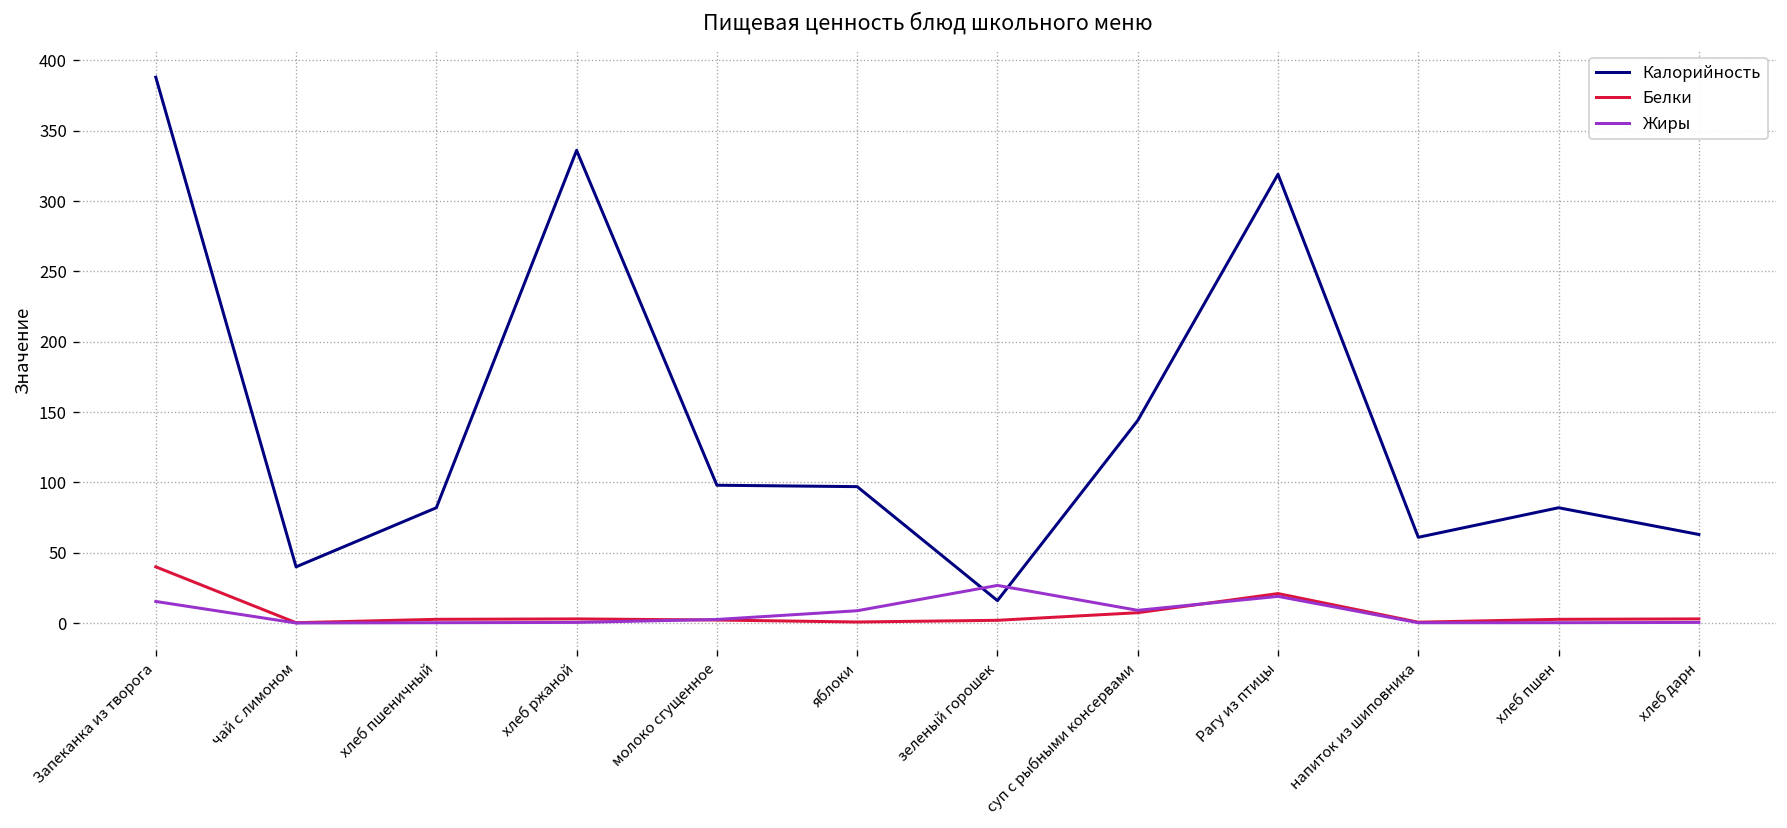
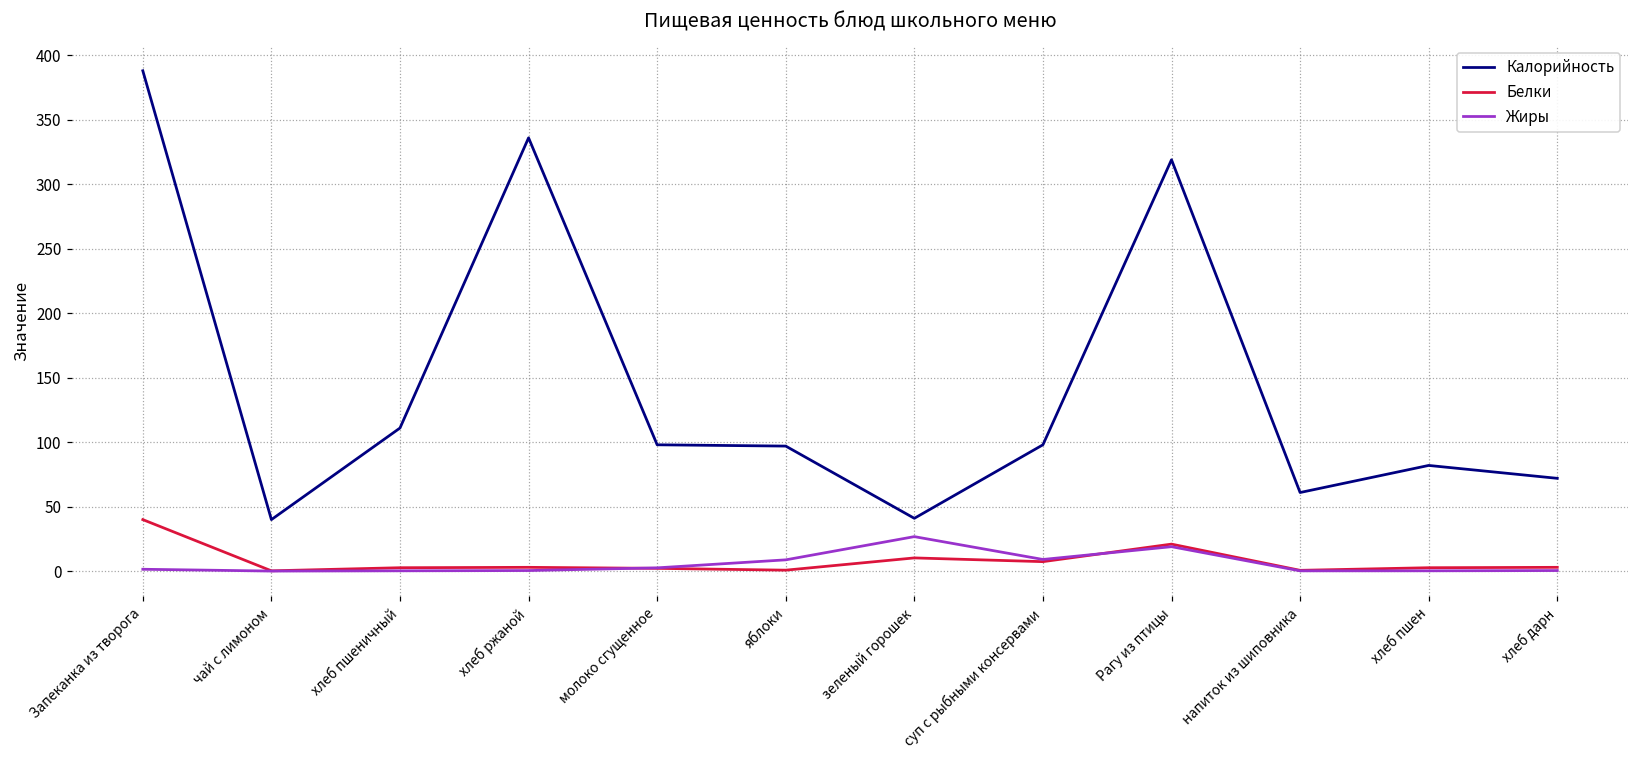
Жиры, Запеканка из творога: 15 -> 2
Калорийность, хлеб пшеничный: 82 -> 111
Калорийность, зеленый горошек: 16 -> 41
Белки, зеленый горошек: 2 -> 10
Калорийность, суп с рыбными консервами: 144 -> 98
Калорийность, хлеб дарн: 63 -> 72
